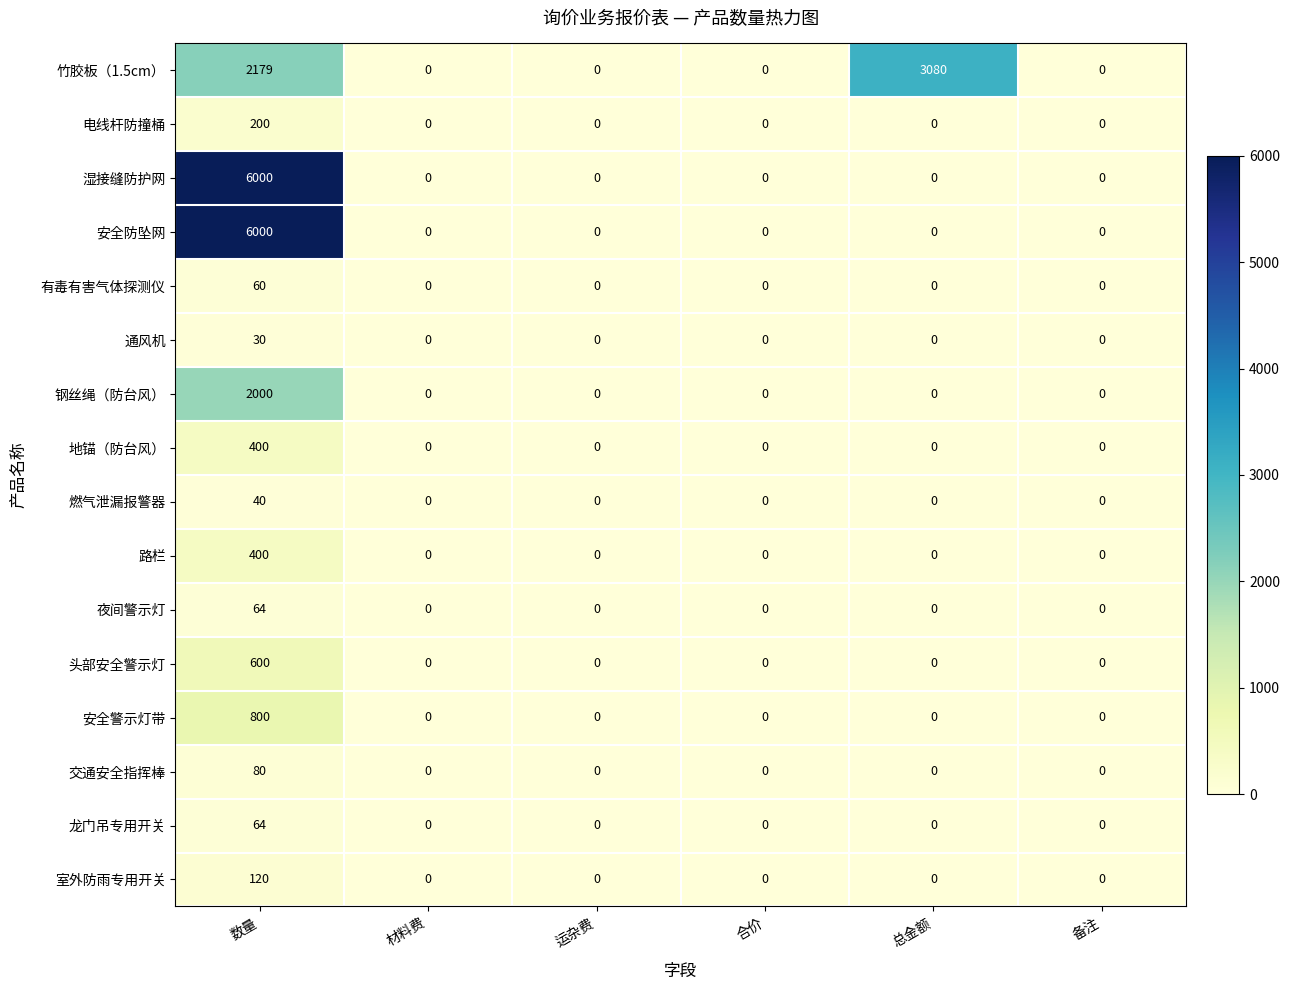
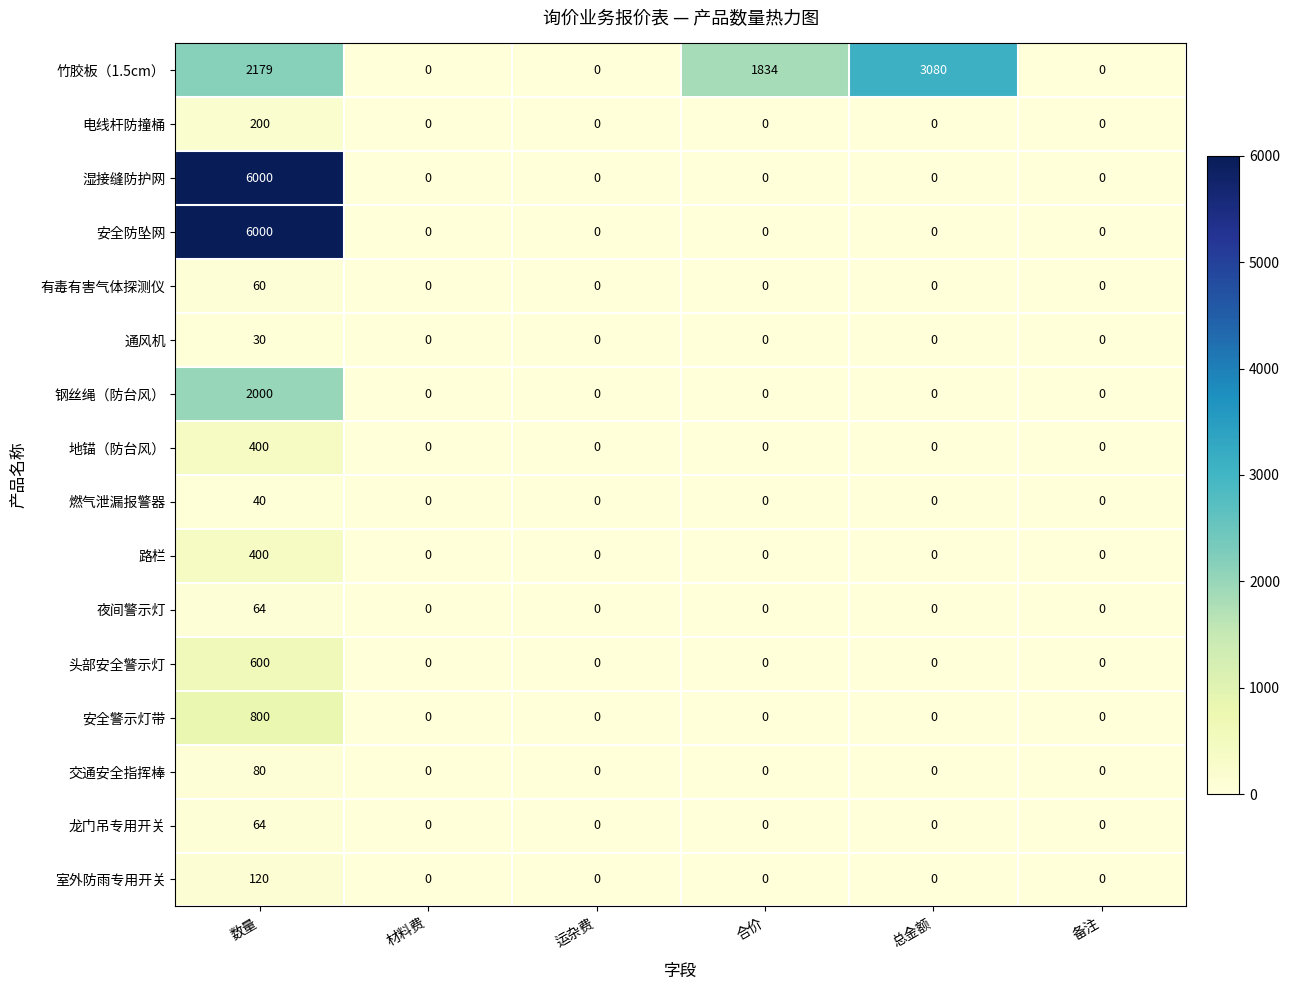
竹胶板（1.5cm）, 合价: 0 -> 1834
